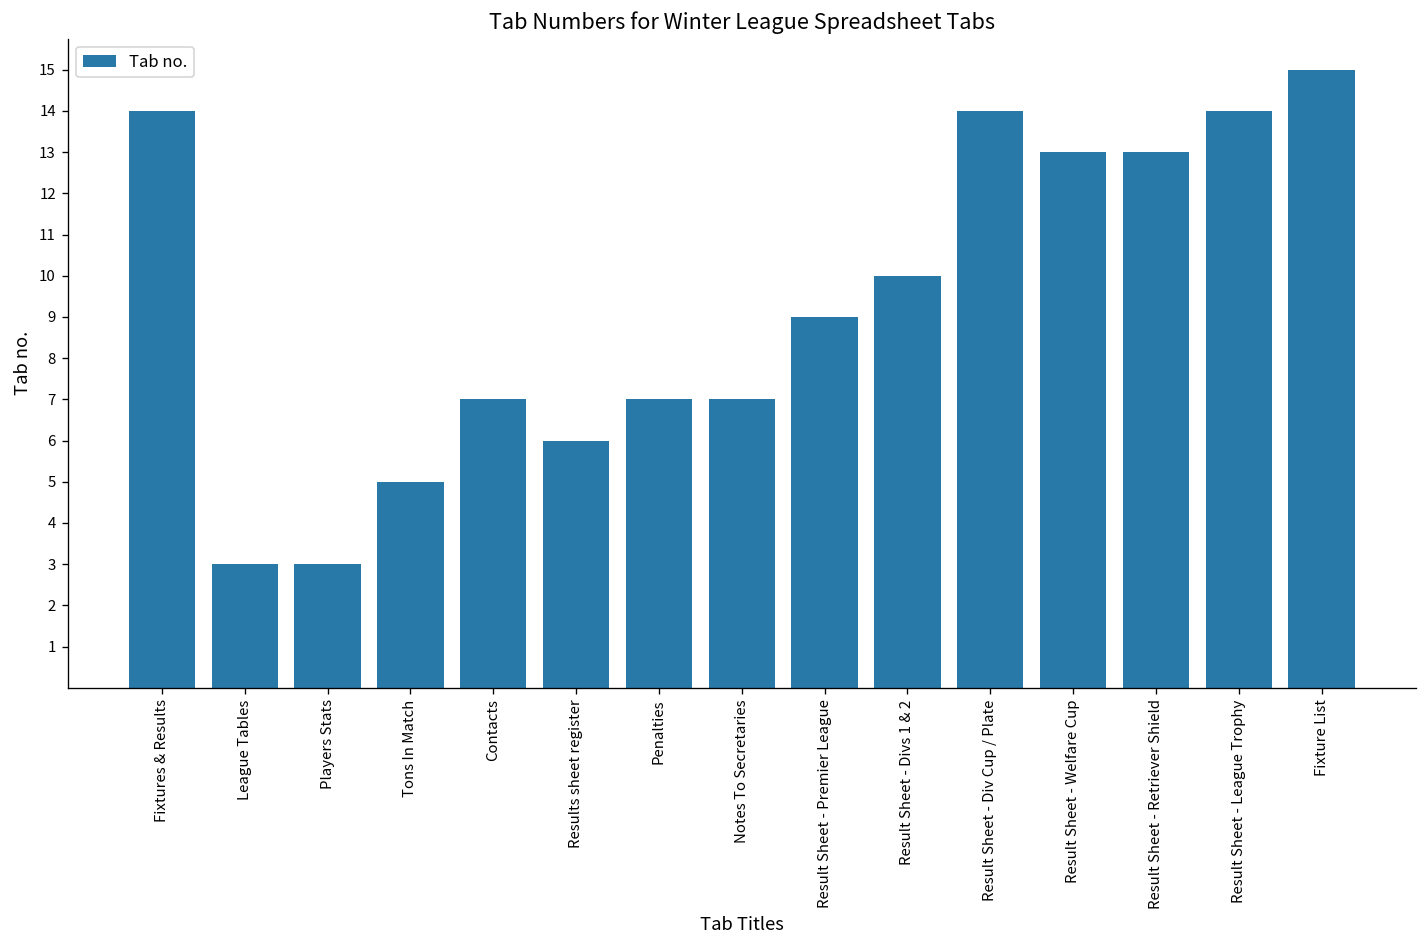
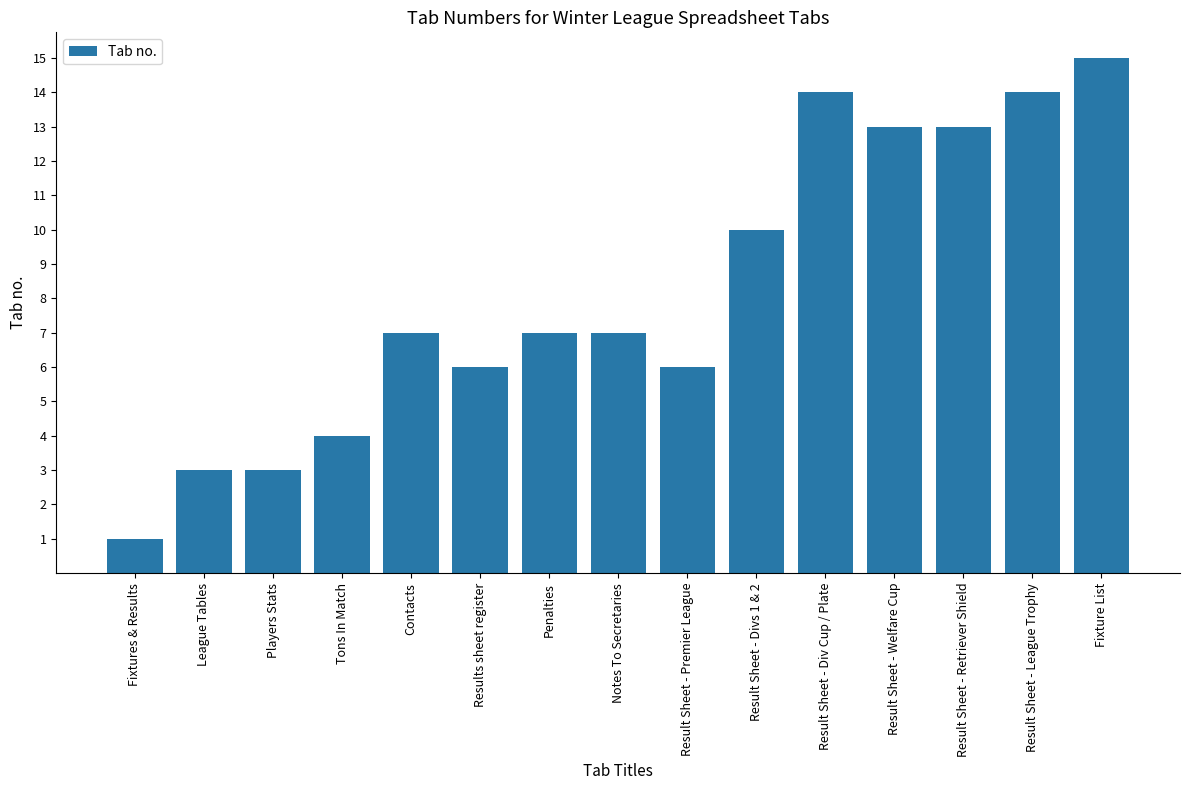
Fixtures & Results: 14 -> 1
Tons In Match: 5 -> 4
Result Sheet - Premier League: 9 -> 6
